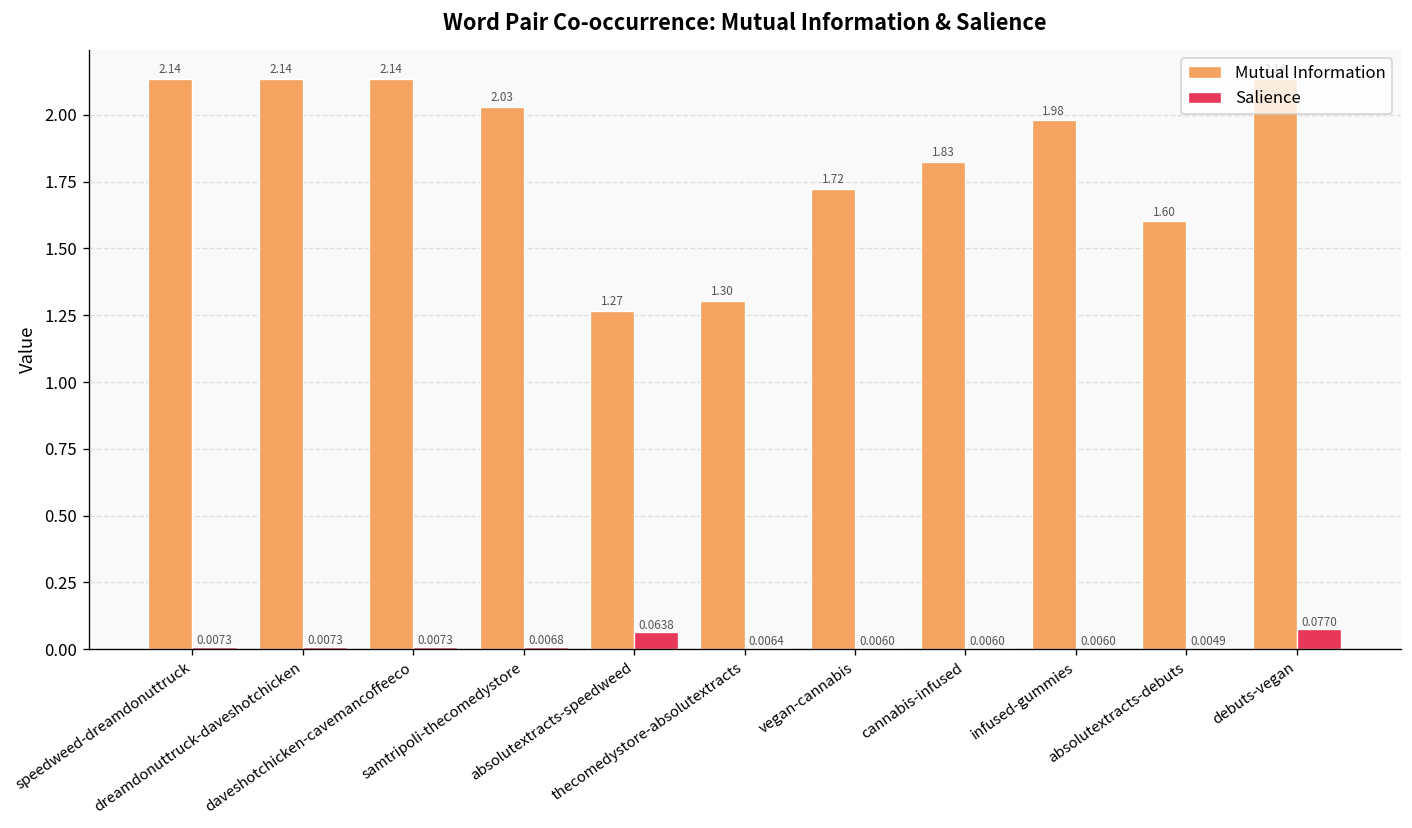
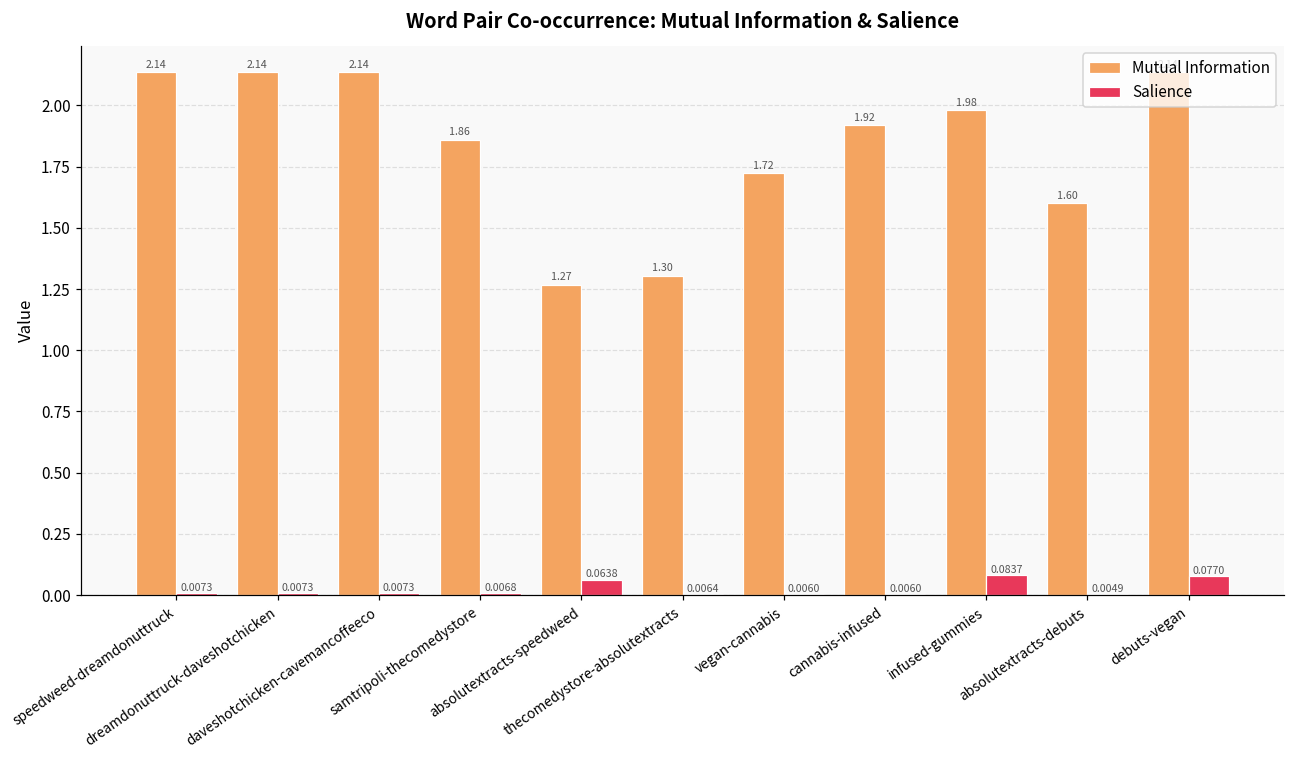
Mutual Information, samtripoli-thecomedystore: 2.03 -> 1.86
Mutual Information, cannabis-infused: 1.83 -> 1.92
Salience, infused-gummies: 0.0060 -> 0.0837
